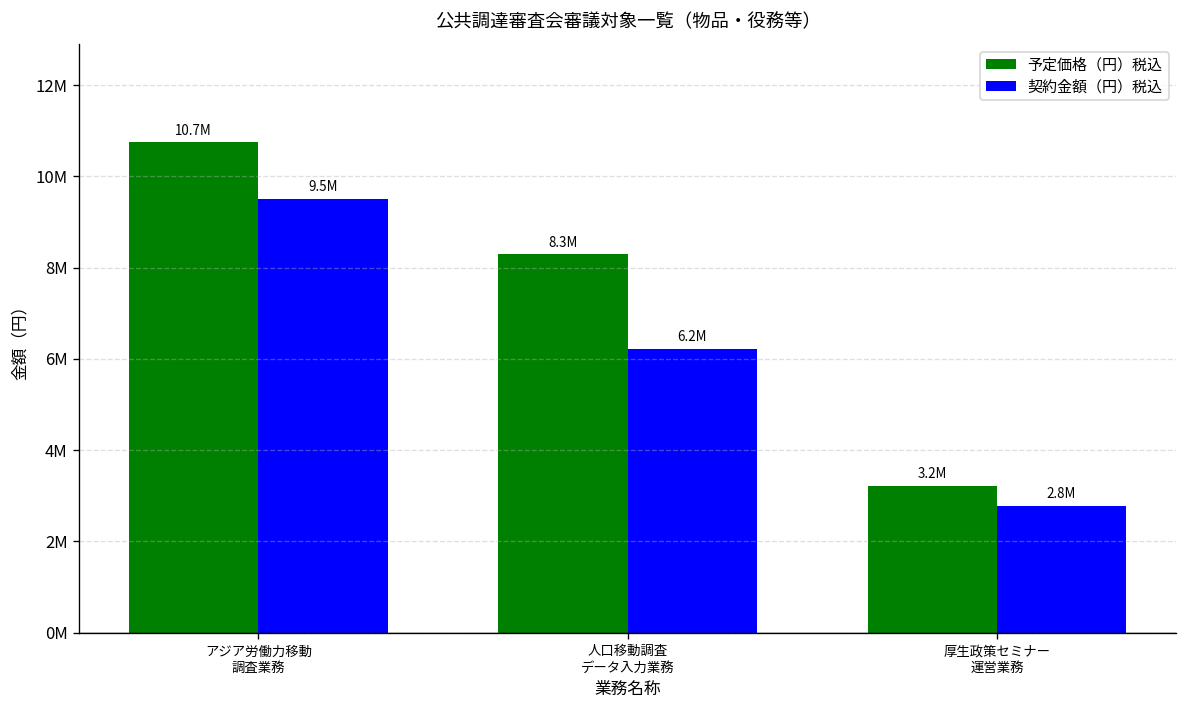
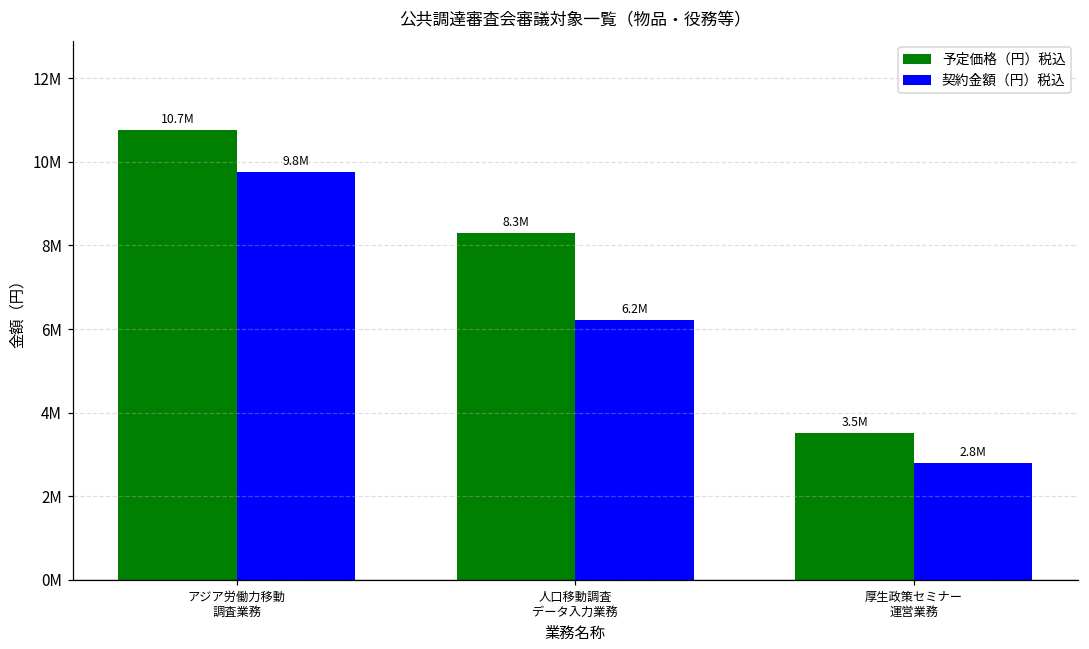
契約金額（円）税込, アジア労働力移動 調査業務: 9.5M -> 9.8M
予定価格（円）税込, 厚生政策セミナー 運営業務: 3.2M -> 3.5M
